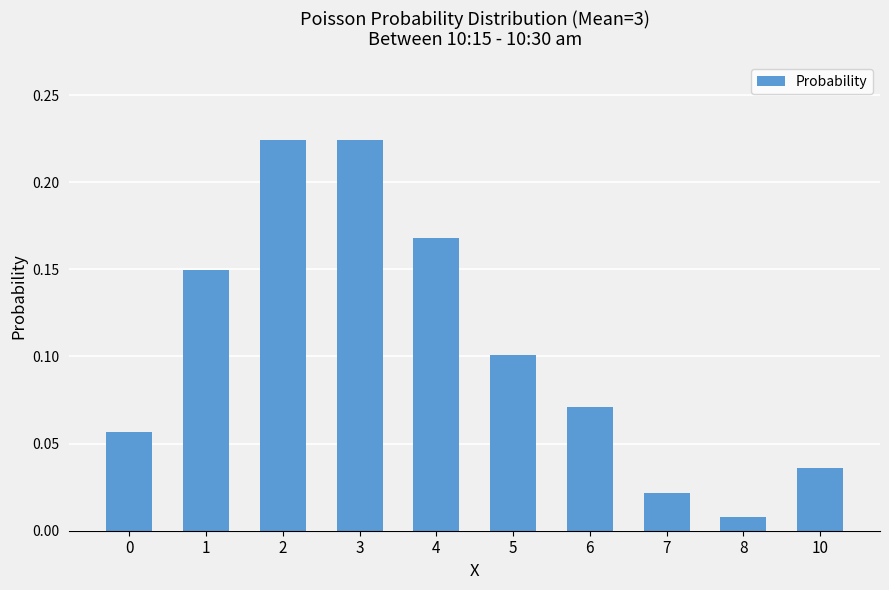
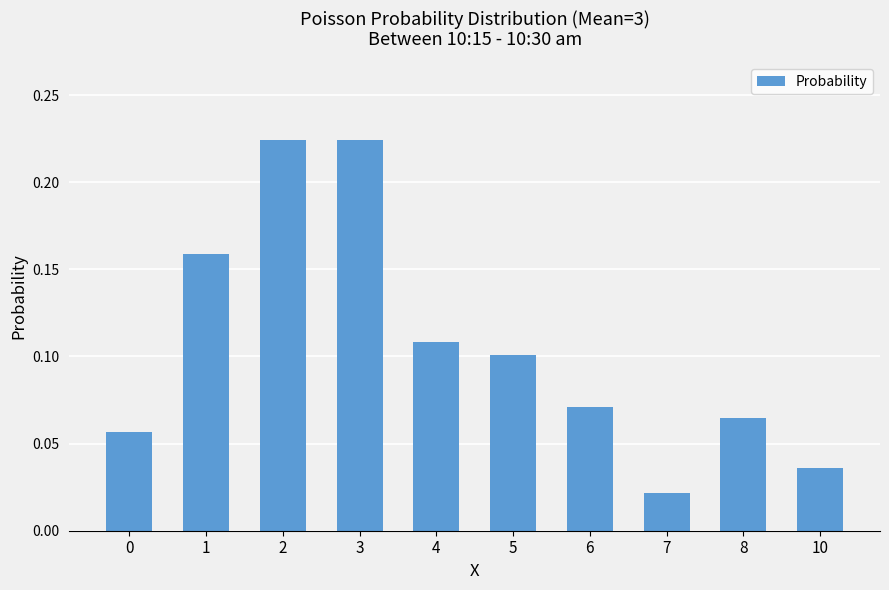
1: 0.149 -> 0.159
4: 0.168 -> 0.109
8: 0.008 -> 0.064
